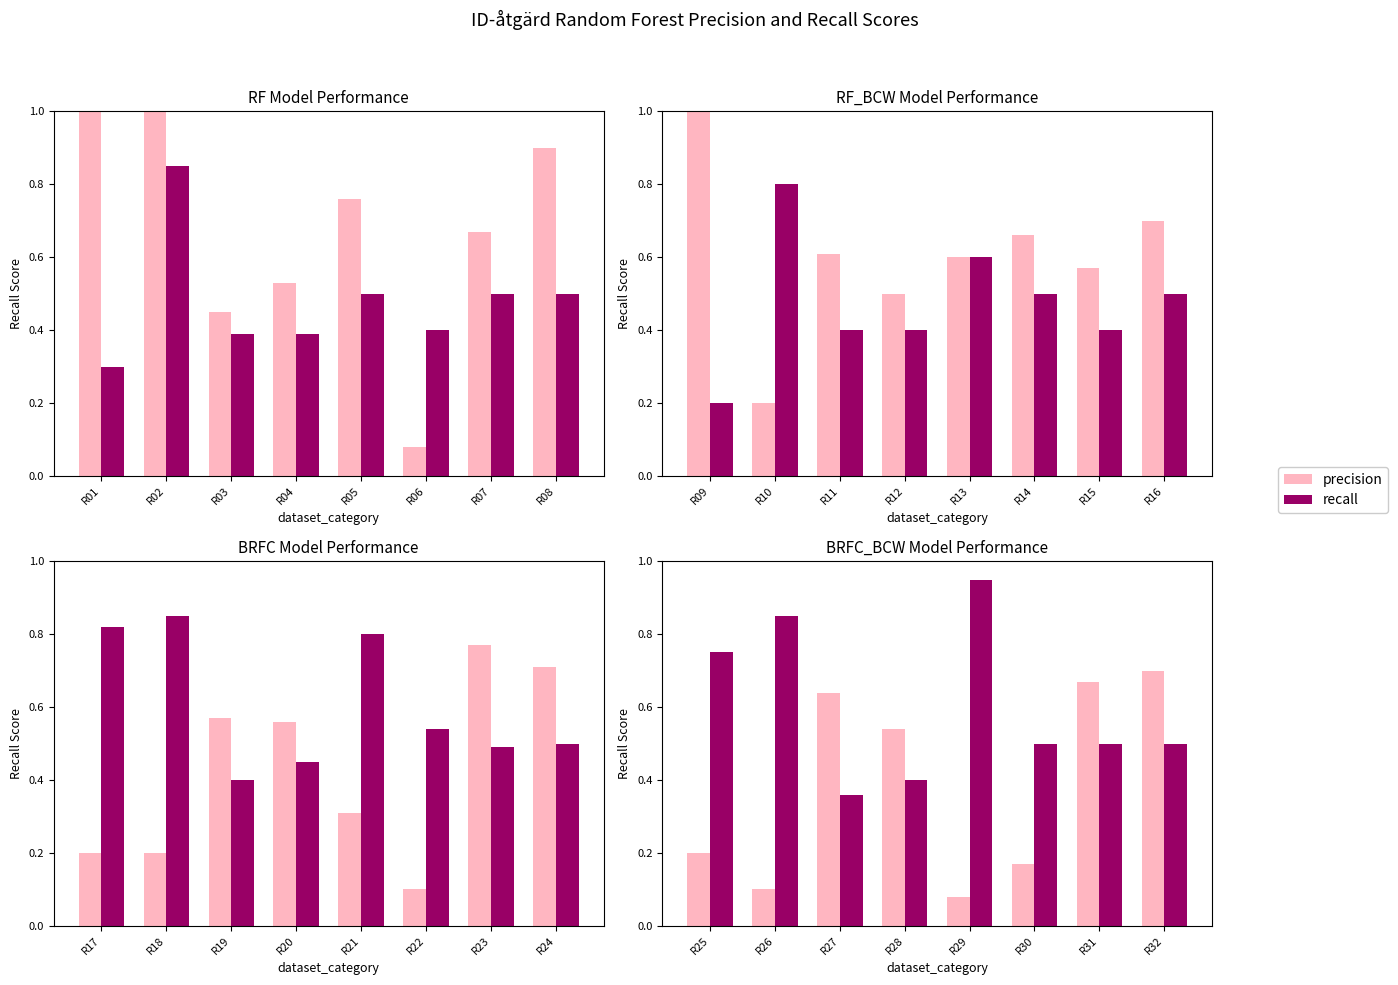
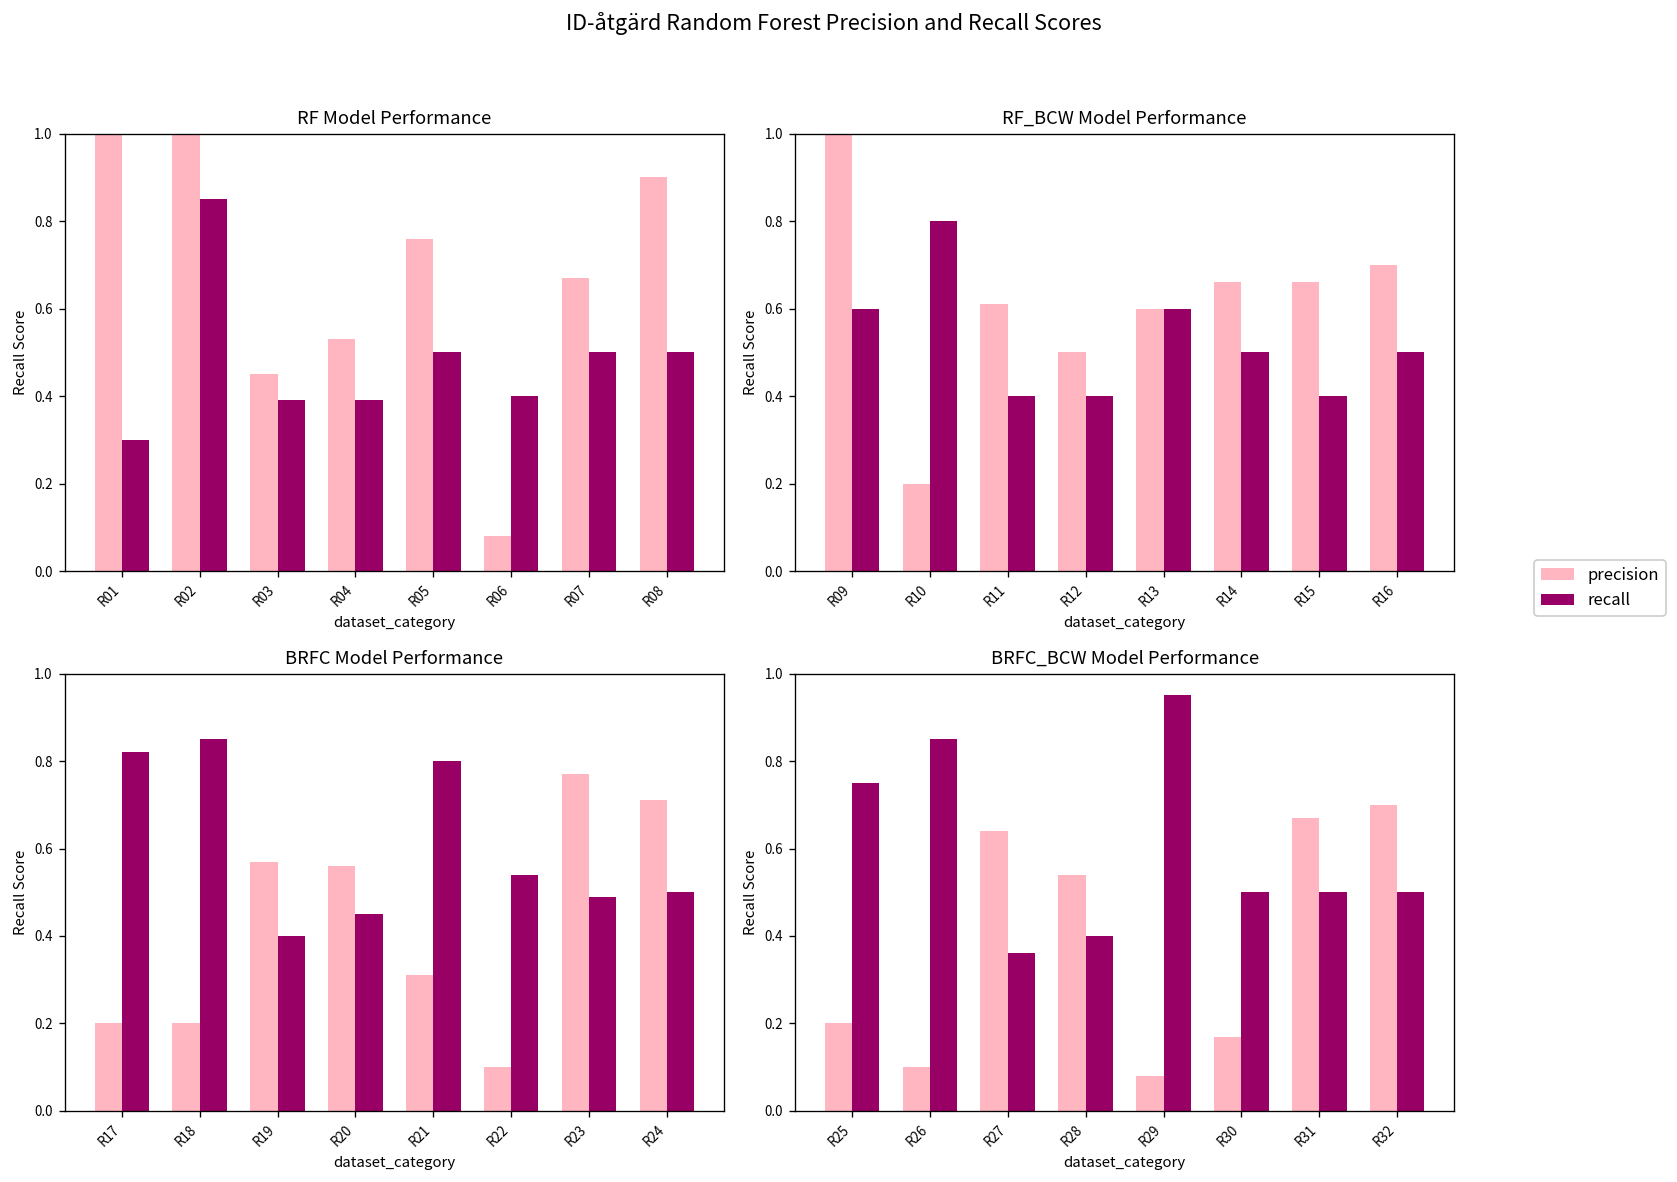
RF_BCW Model Performance, recall, R09: 0.2 -> 0.6
RF_BCW Model Performance, precision, R15: 0.57 -> 0.66
